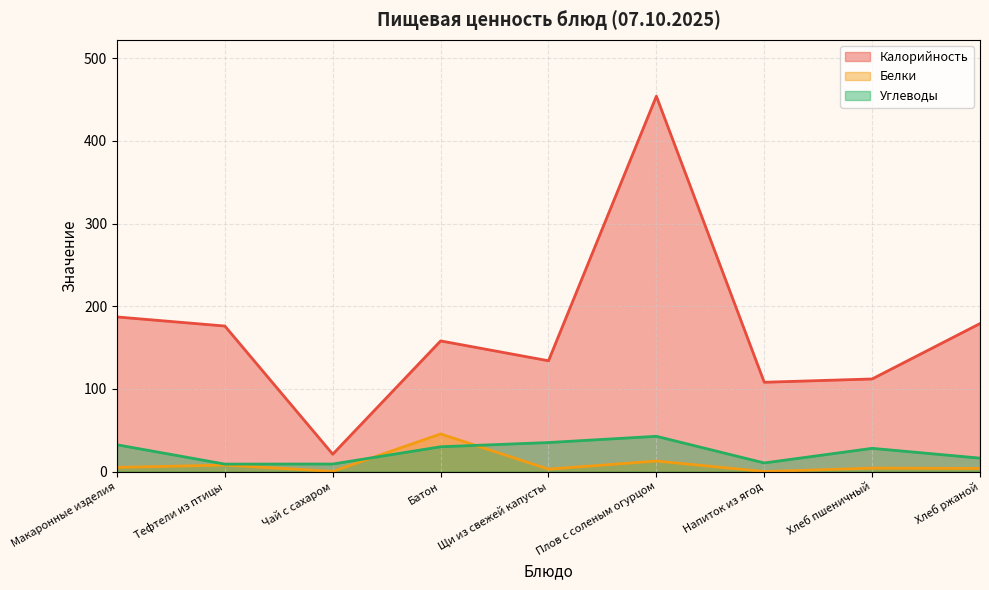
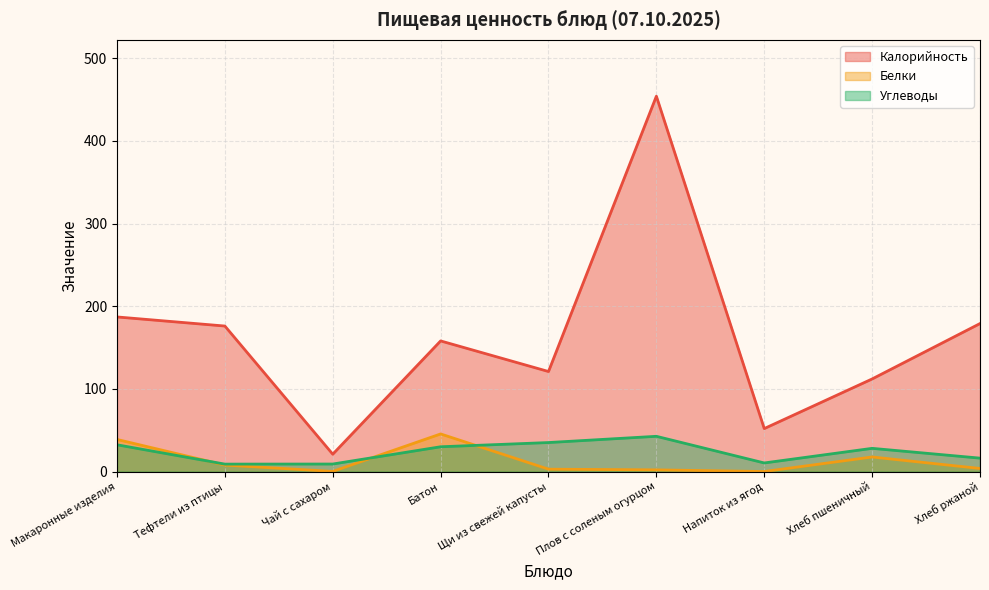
Белки, Макаронные изделия: 10 -> 40
Калорийность, Щи из свежей капусты: 130 -> 120
Белки, Плов с соленым огурцом: 10 -> 0
Калорийность, Напиток из ягод: 110 -> 50
Белки, Хлеб пшеничный: 0 -> 20
